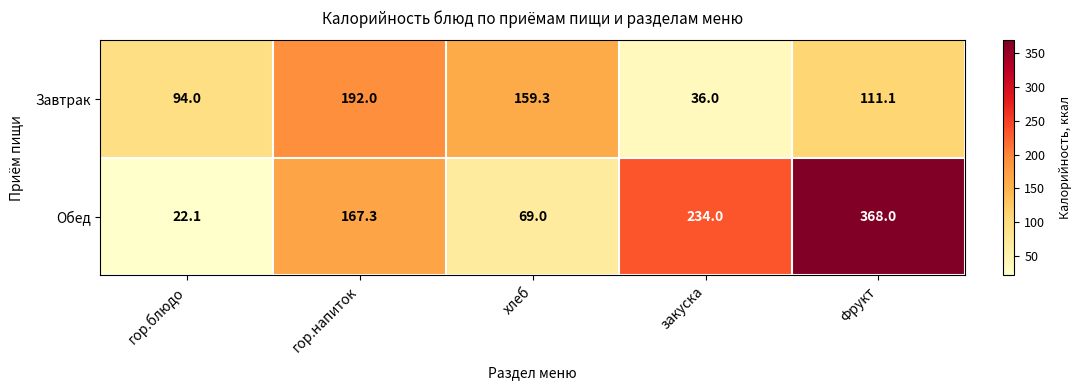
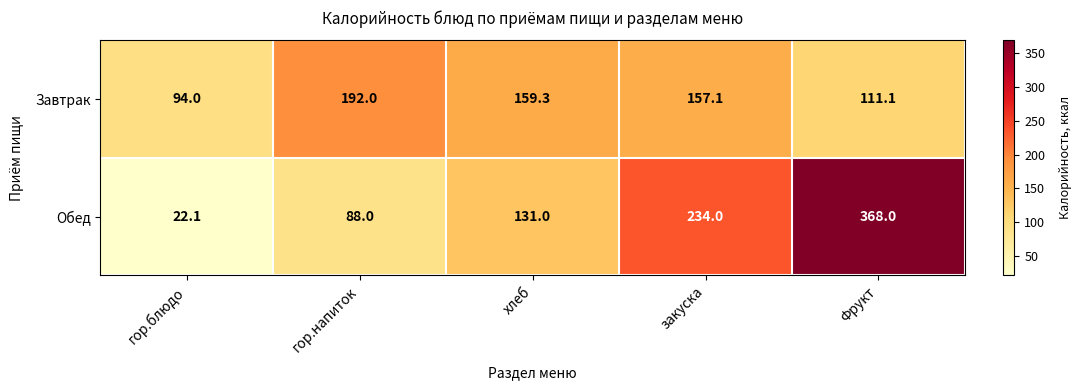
Завтрак, закуска: 36.0 -> 157.1
Обед, гор.напиток: 167.3 -> 88.0
Обед, хлеб: 69.0 -> 131.0
